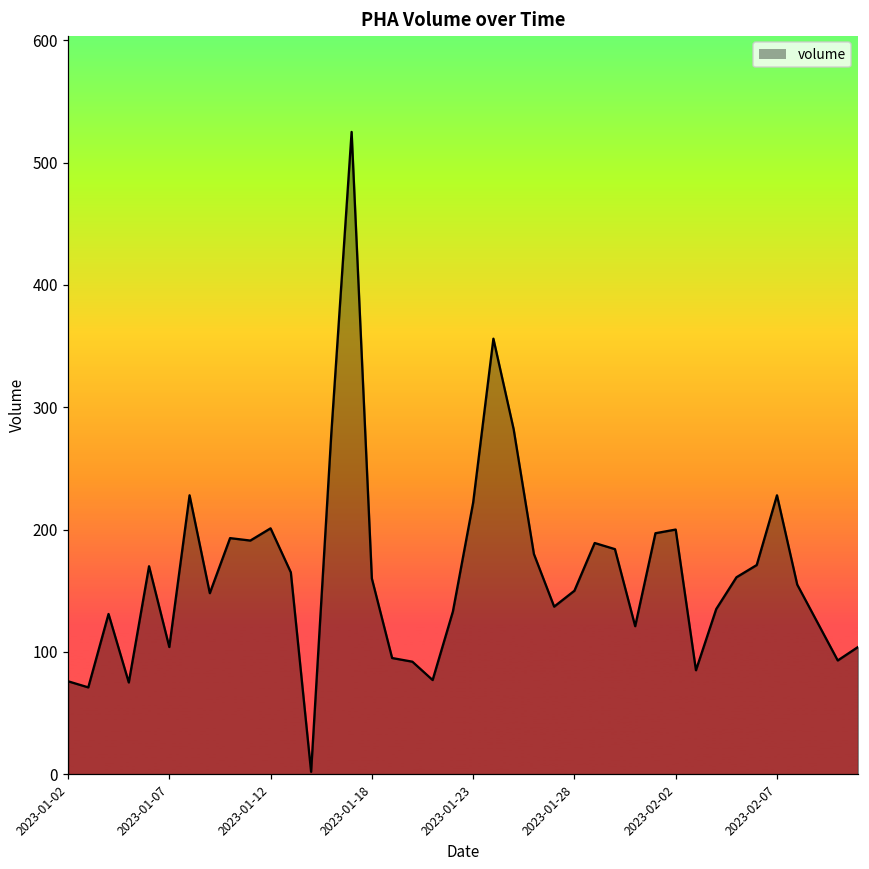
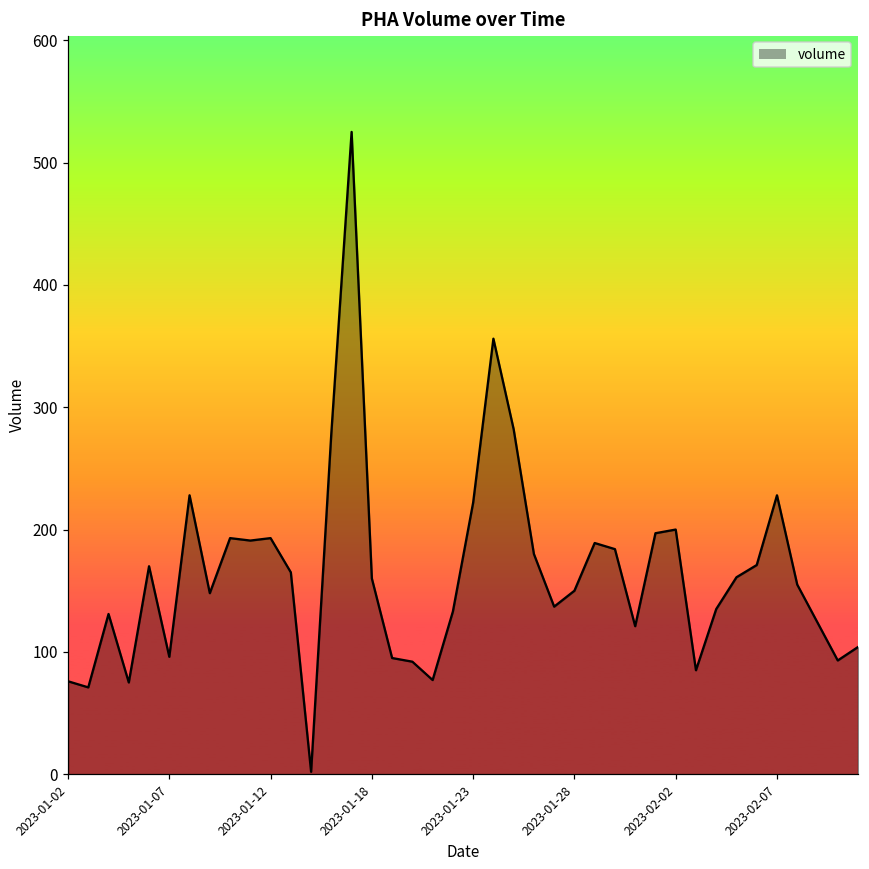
2023-01-07: 104 -> 96
2023-01-12: 201 -> 193
